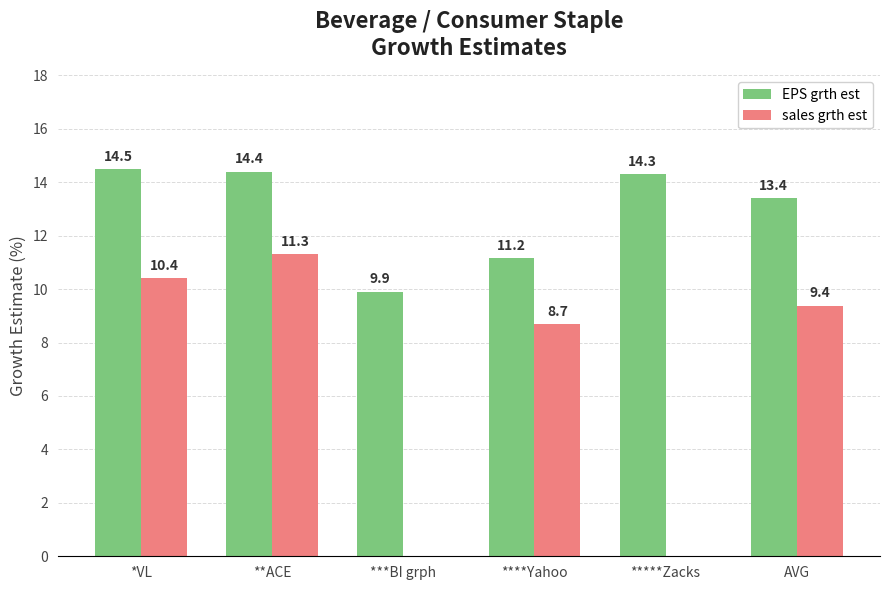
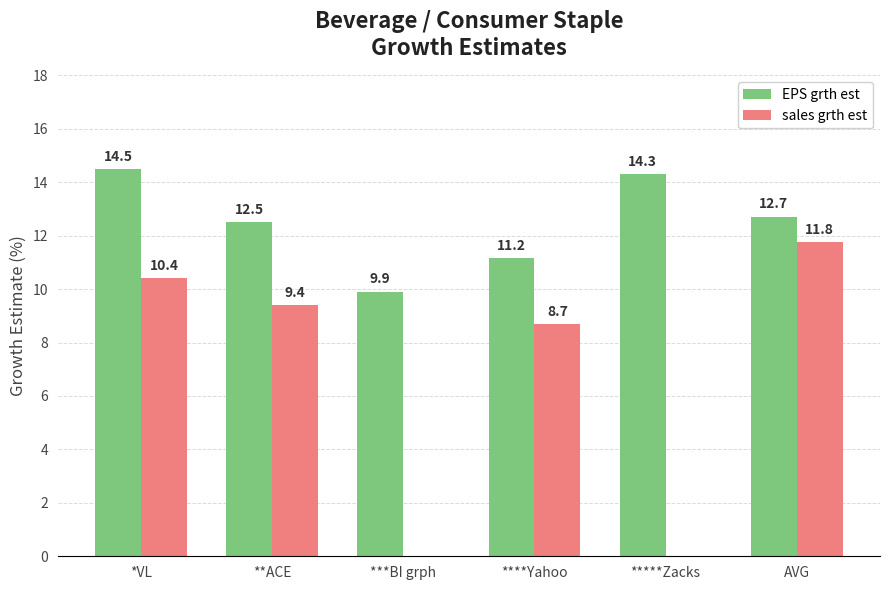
EPS grth est, **ACE: 14.4 -> 12.5
sales grth est, **ACE: 11.3 -> 9.4
EPS grth est, AVG: 13.4 -> 12.7
sales grth est, AVG: 9.4 -> 11.8
